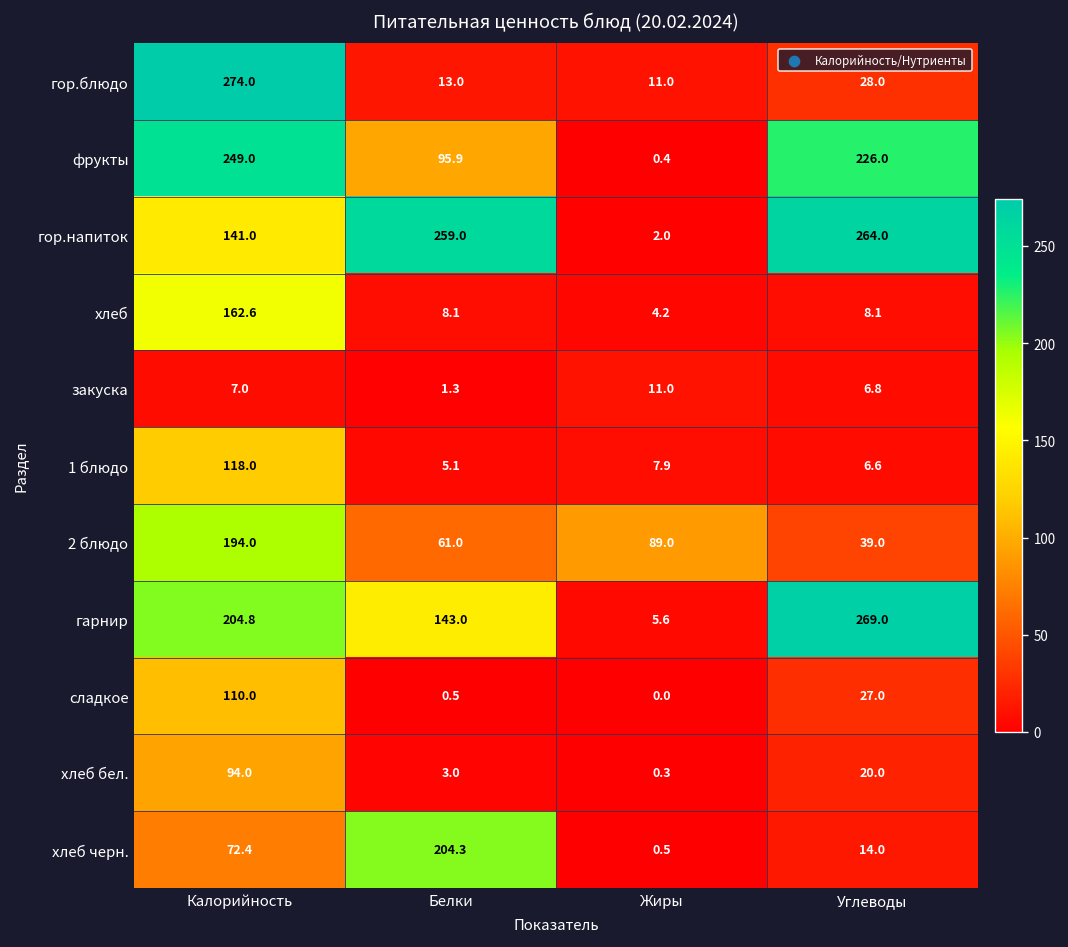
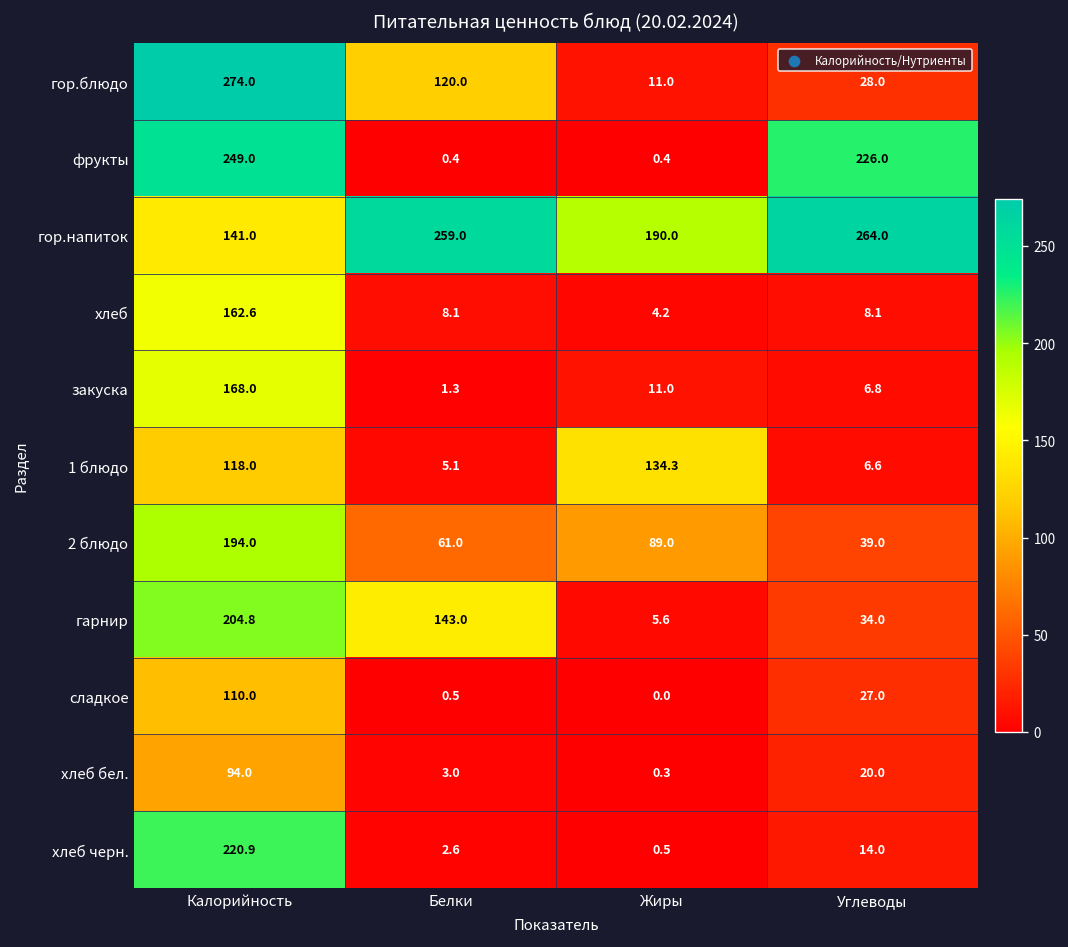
гор.блюдо, Белки: 13.0 -> 120.0
фрукты, Белки: 95.9 -> 0.4
гор.напиток, Жиры: 2.0 -> 190.0
закуска, Калорийность: 7.0 -> 168.0
1 блюдо, Жиры: 7.9 -> 134.3
гарнир, Углеводы: 269.0 -> 34.0
хлеб черн., Калорийность: 72.4 -> 220.9
хлеб черн., Белки: 204.3 -> 2.6
